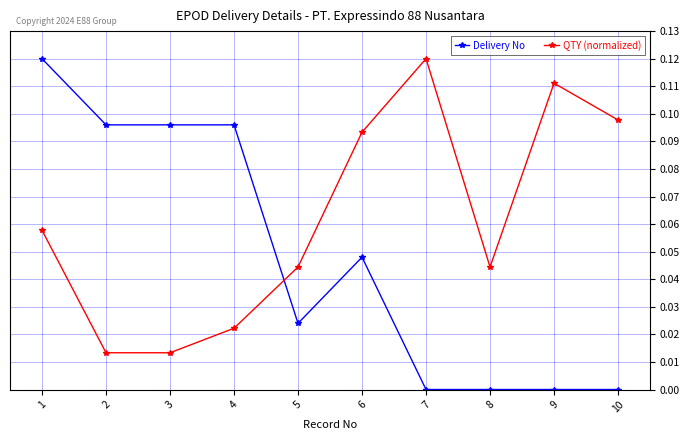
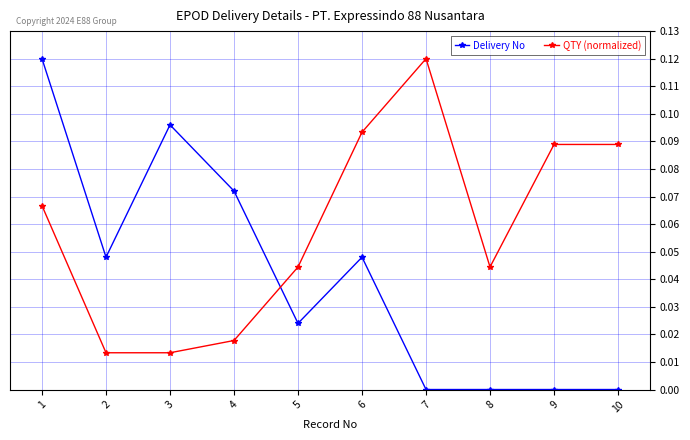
QTY (normalized), 1: 0.058 -> 0.067
Delivery No, 2: 0.096 -> 0.048
Delivery No, 4: 0.096 -> 0.072
QTY (normalized), 4: 0.022 -> 0.018
QTY (normalized), 9: 0.111 -> 0.089
QTY (normalized), 10: 0.098 -> 0.089
